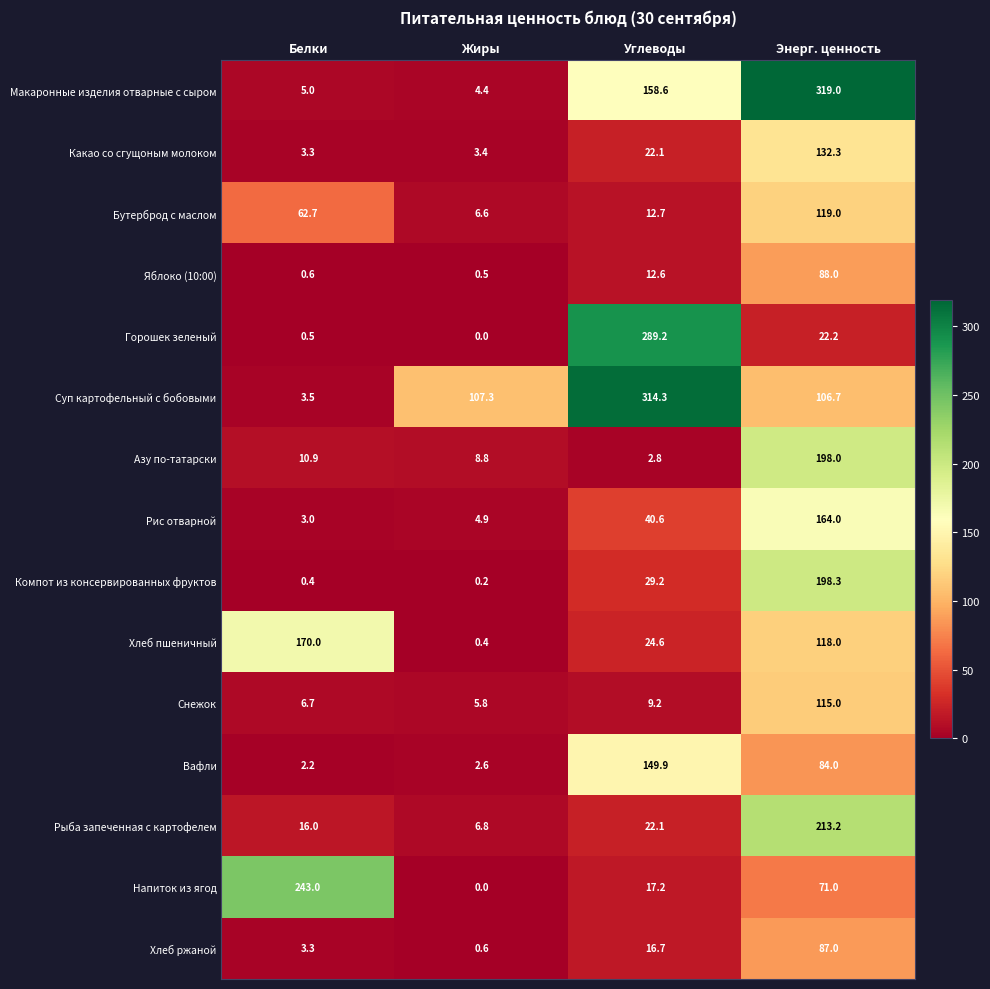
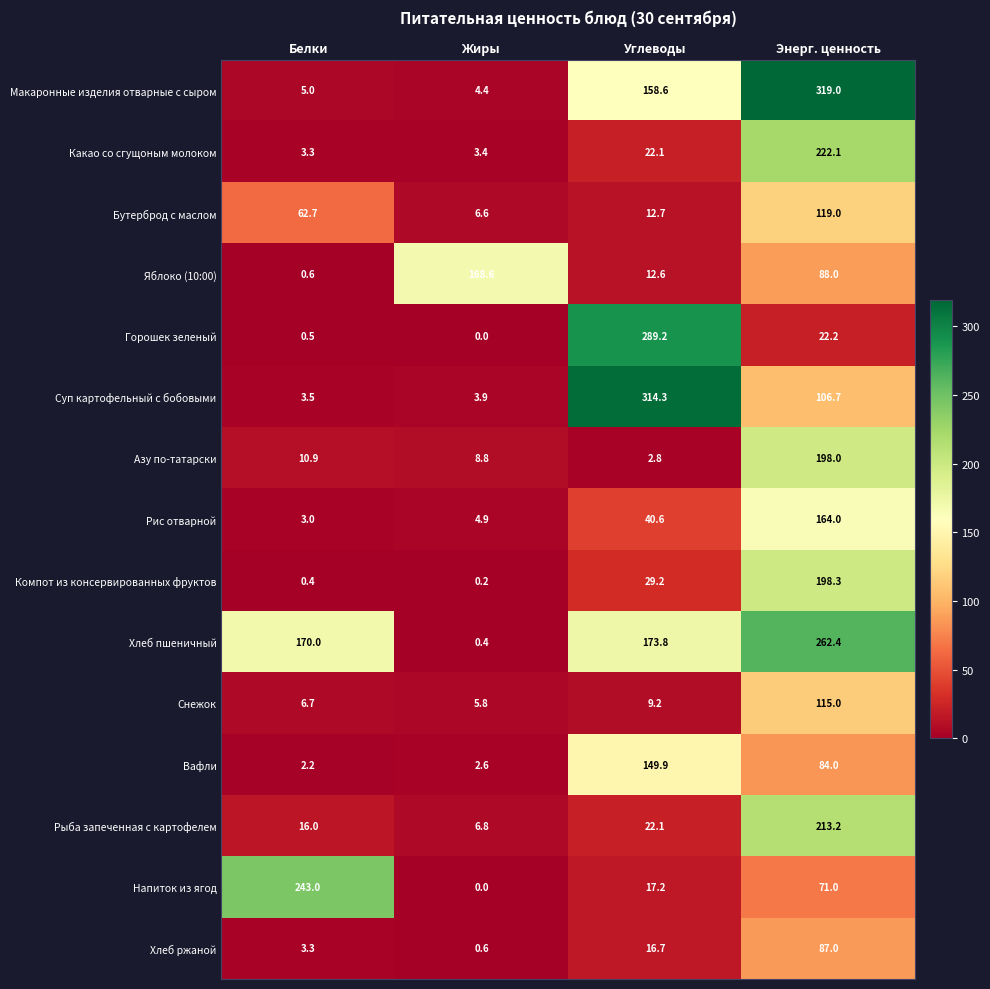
Какао со сгущоным молоком, Энерг. ценность: 132.3 -> 222.1
Яблоко (10:00), Жиры: 0.5 -> 168.6
Суп картофельный с бобовыми, Жиры: 107.3 -> 3.9
Хлеб пшеничный, Углеводы: 24.6 -> 173.8
Хлеб пшеничный, Энерг. ценность: 118.0 -> 262.4
